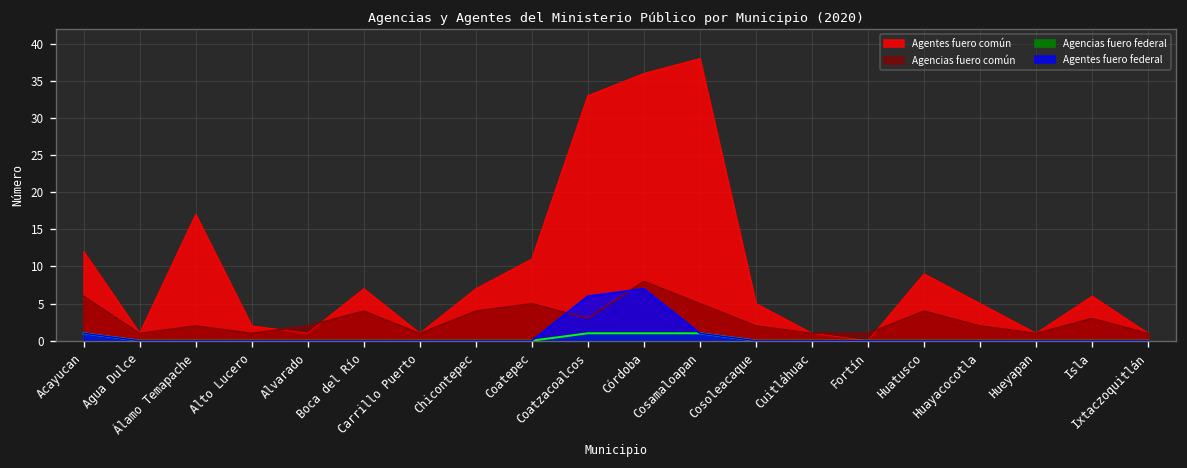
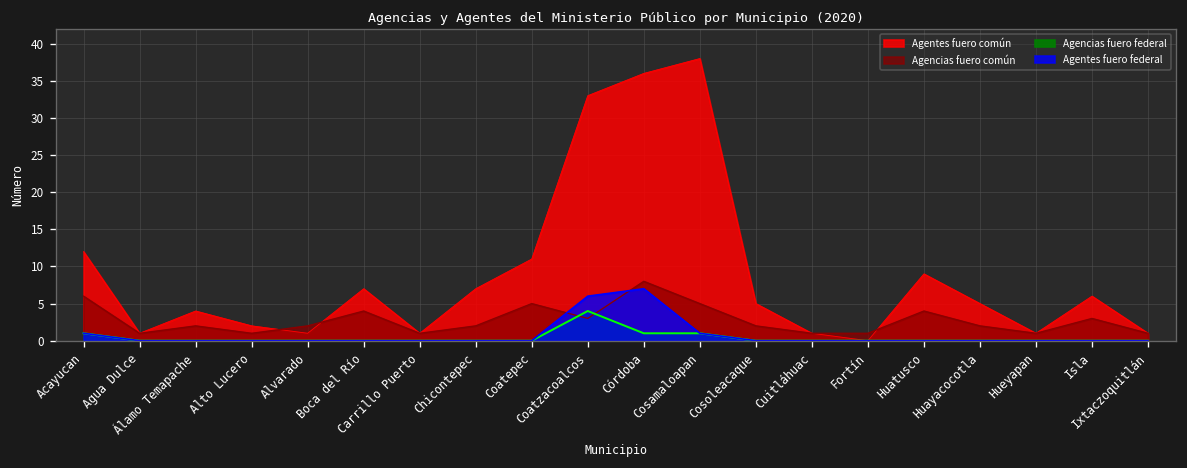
Agentes fuero común, Álamo Temapache: 17 -> 4
Agencias fuero común, Chicontepec: 4 -> 2
Agencias fuero federal, Coatzacoalcos: 1 -> 4
